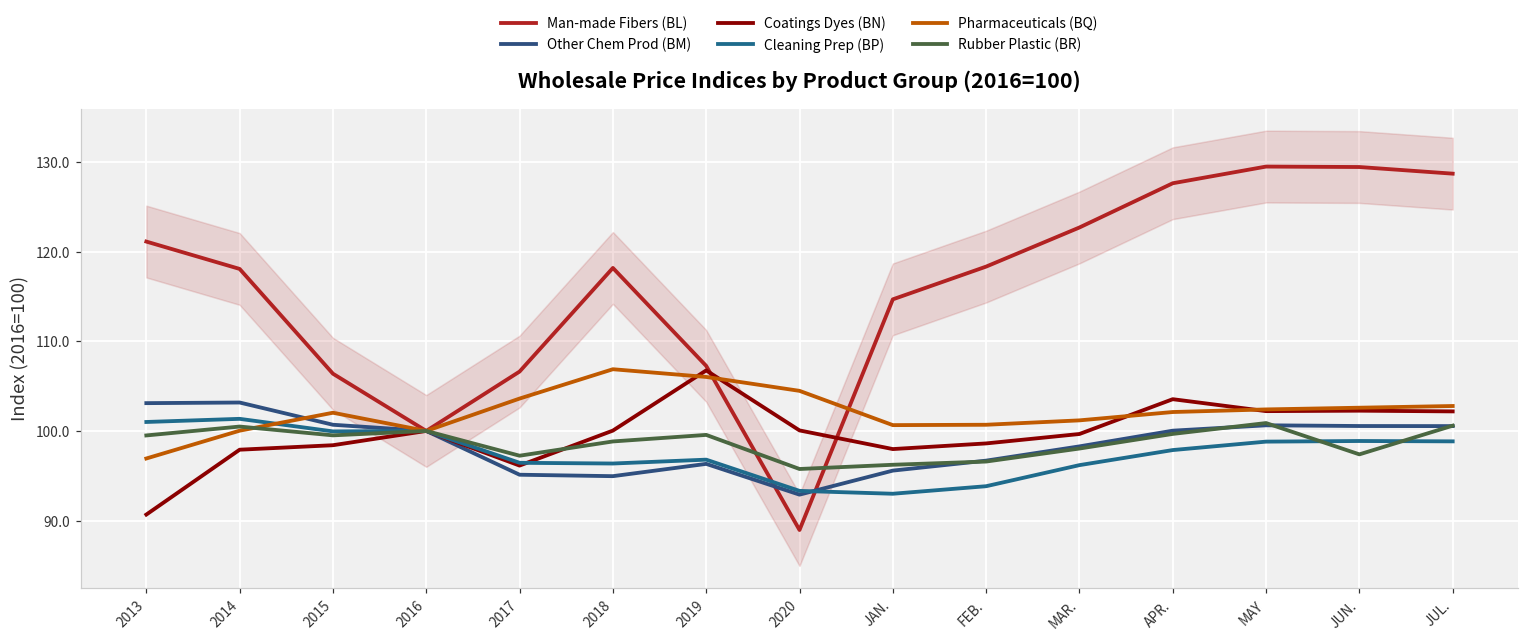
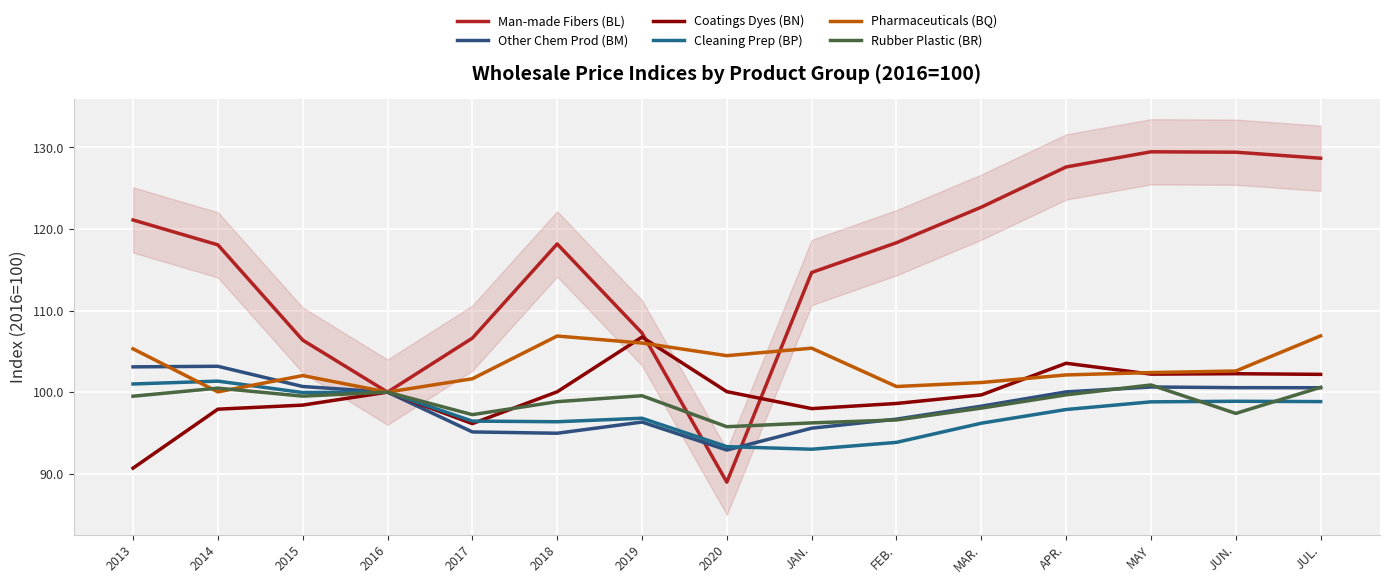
Pharmaceuticals (BQ), 2013: 97 -> 105
Pharmaceuticals (BQ), 2017: 104 -> 102
Pharmaceuticals (BQ), JAN.: 101 -> 105
Pharmaceuticals (BQ), JUL.: 103 -> 107
